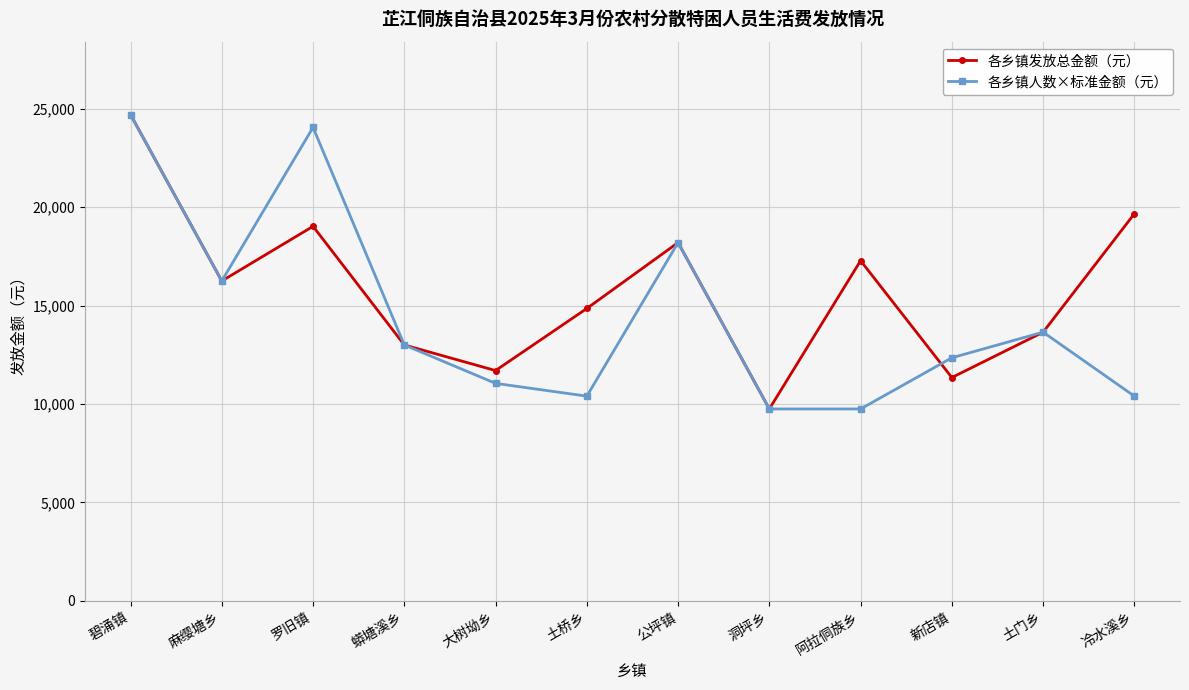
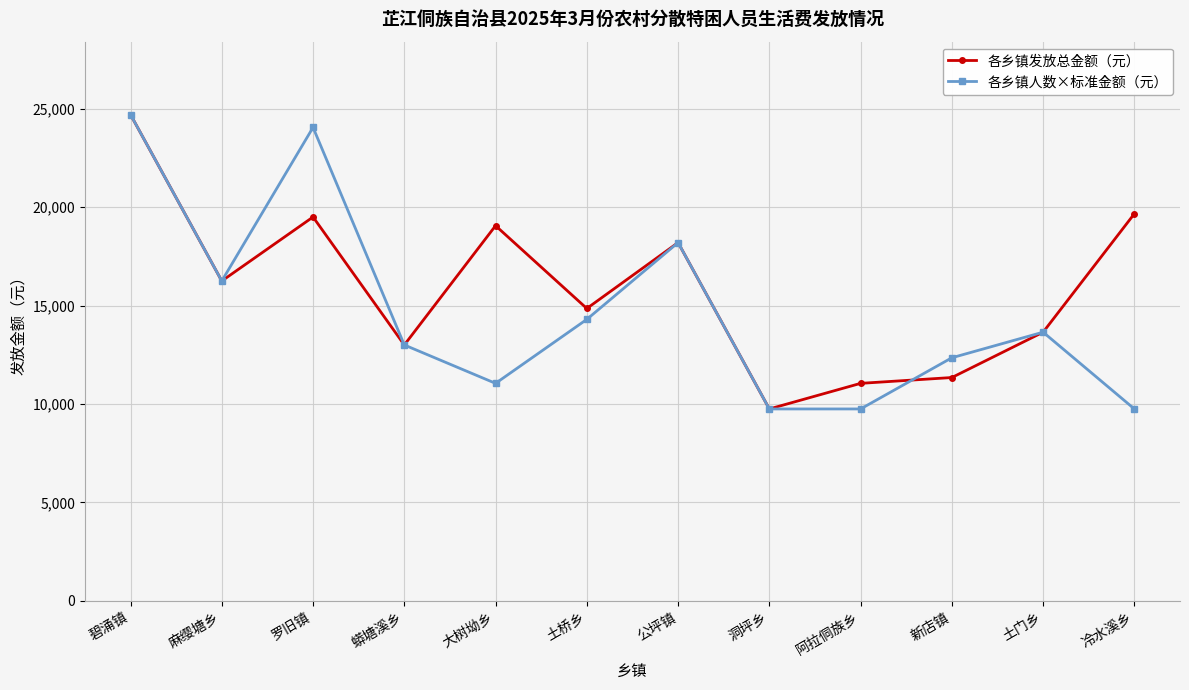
各乡镇发放总金额（元）, 罗旧镇: 19,000 -> 19,500
各乡镇发放总金额（元）, 大树坳乡: 11,700 -> 19,100
各乡镇人数×标准金额（元）, 土桥乡: 10,400 -> 14,300
各乡镇发放总金额（元）, 阿拉侗族乡: 17,300 -> 11,100
各乡镇人数×标准金额（元）, 冷水溪乡: 10,400 -> 9,800
